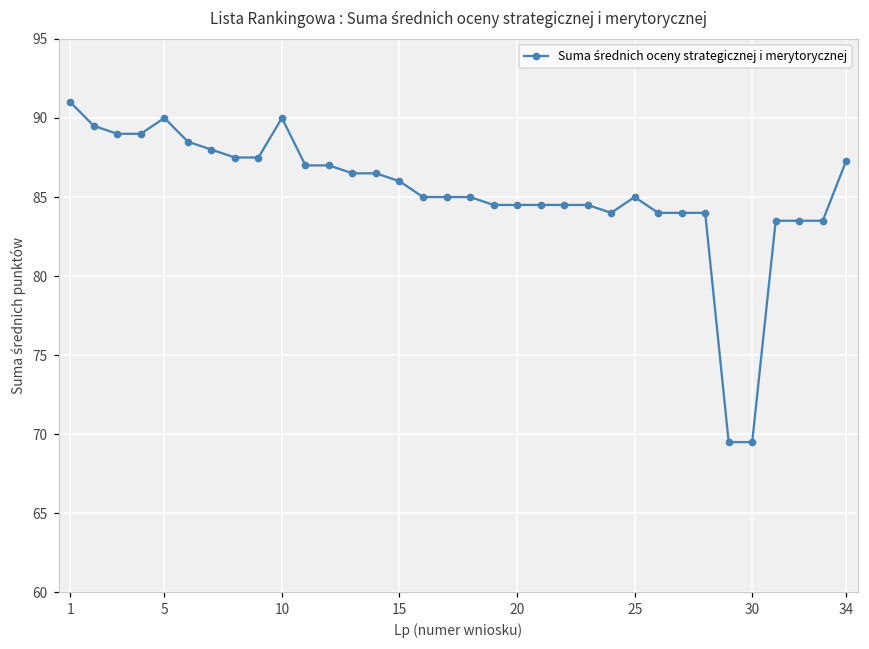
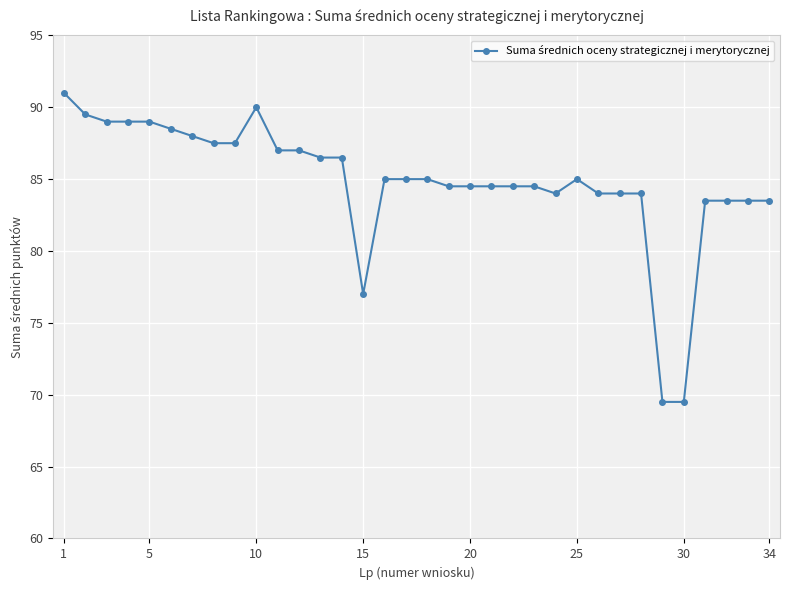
5: 90 -> 89
15: 86 -> 77
34: 87.3 -> 83.5
